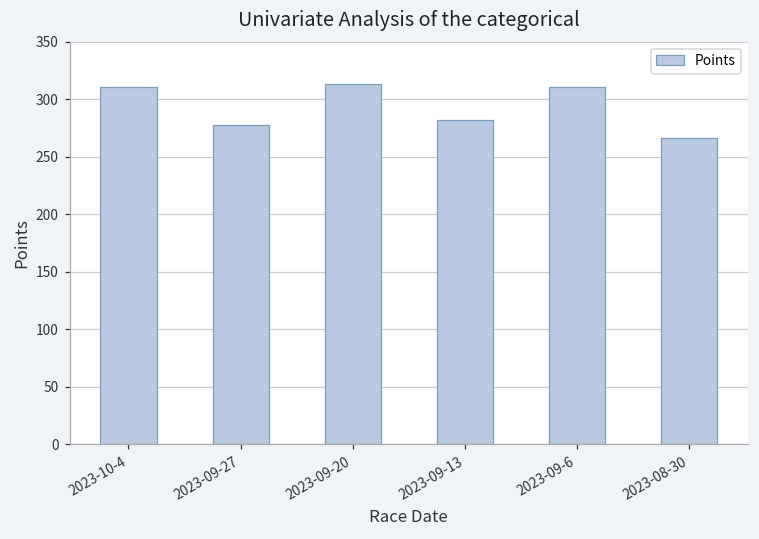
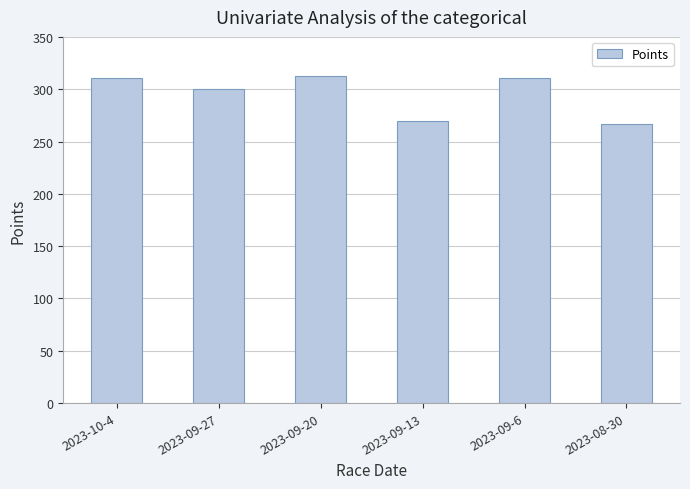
2023-09-27: 278 -> 300
2023-09-13: 282 -> 270
